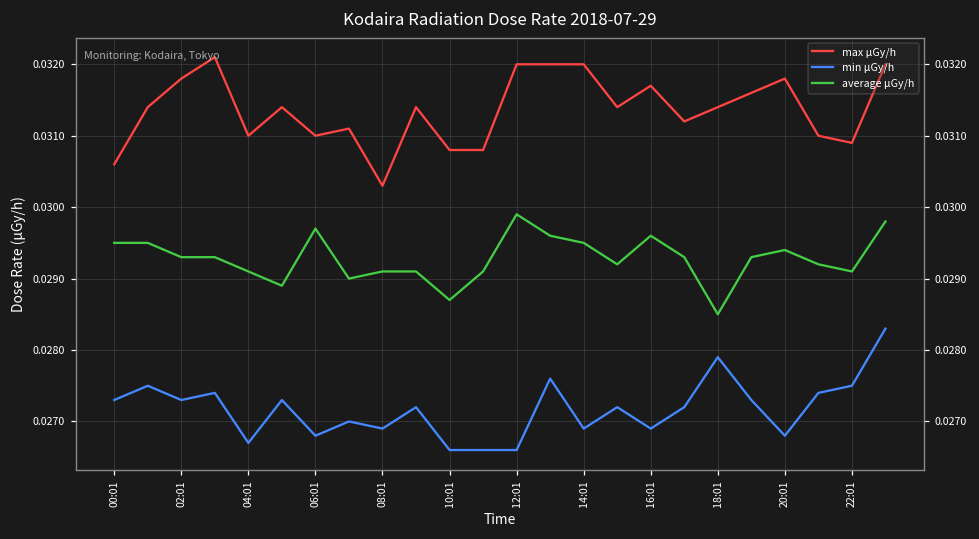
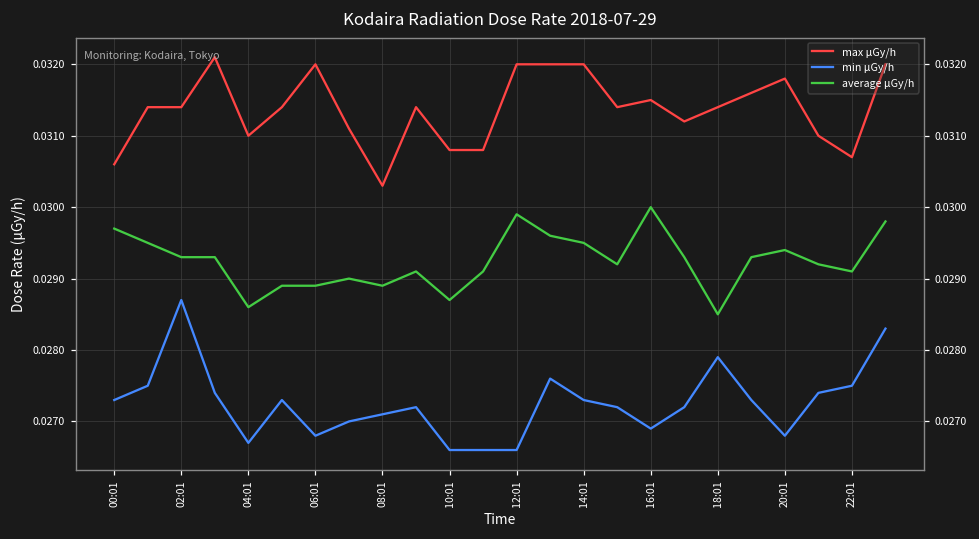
average μGy/h, 00:01: 0.0295 -> 0.0297
max μGy/h, 02:01: 0.0318 -> 0.0314
min μGy/h, 02:01: 0.0273 -> 0.0287
average μGy/h, 04:01: 0.0291 -> 0.0286
max μGy/h, 06:01: 0.031 -> 0.032
average μGy/h, 06:01: 0.0297 -> 0.0289
min μGy/h, 08:01: 0.0269 -> 0.0271
average μGy/h, 08:01: 0.0291 -> 0.0289
min μGy/h, 14:01: 0.0269 -> 0.0273
max μGy/h, 16:01: 0.0317 -> 0.0315
average μGy/h, 16:01: 0.0296 -> 0.0300
max μGy/h, 22:01: 0.0309 -> 0.0307
